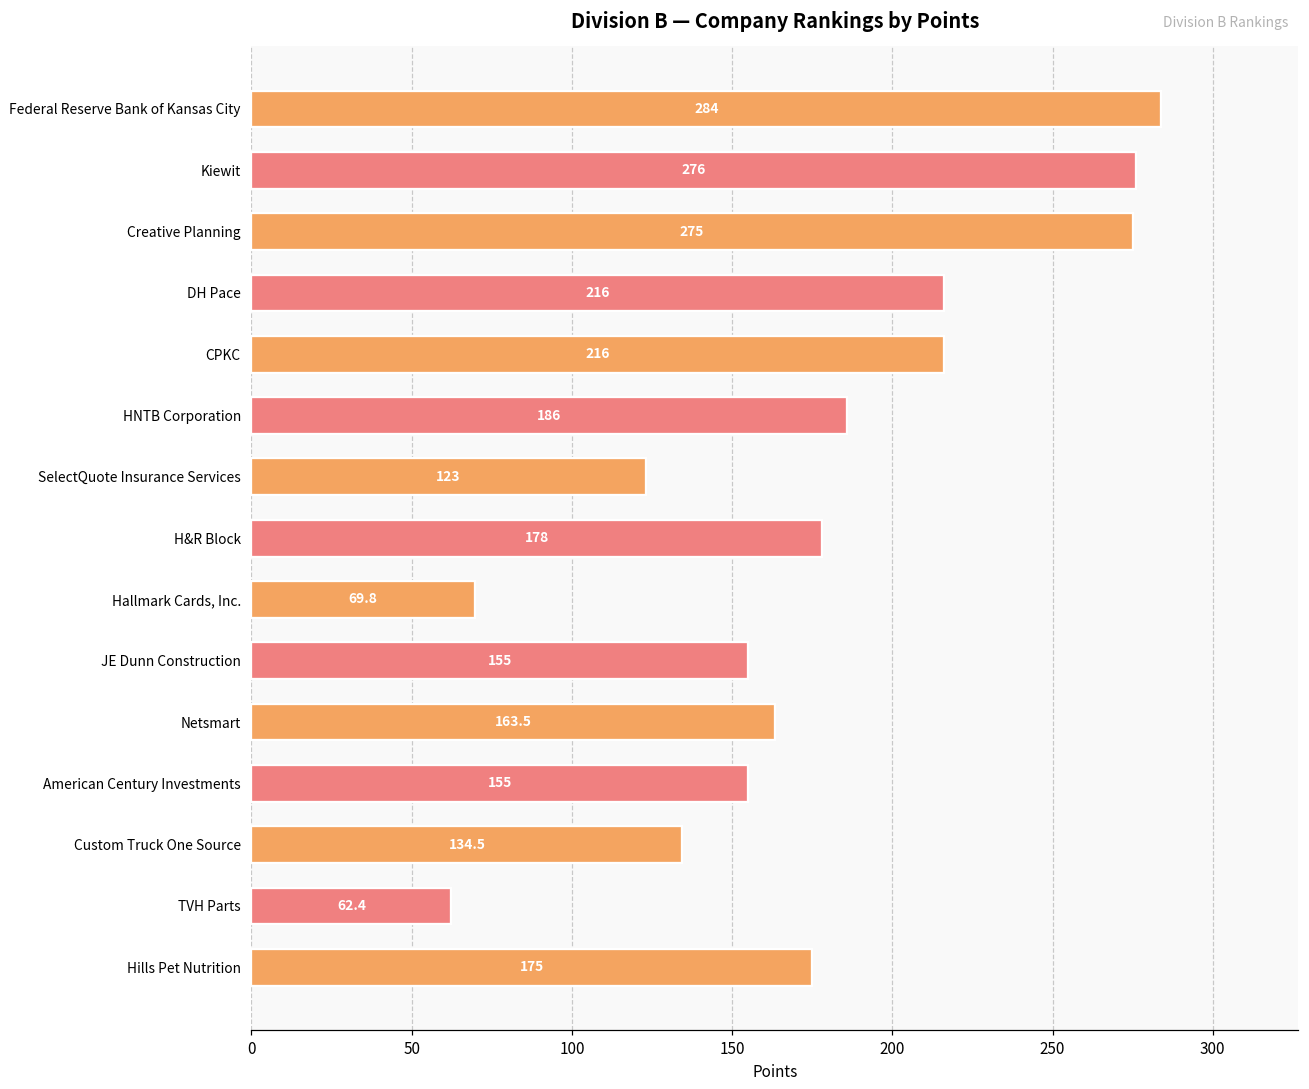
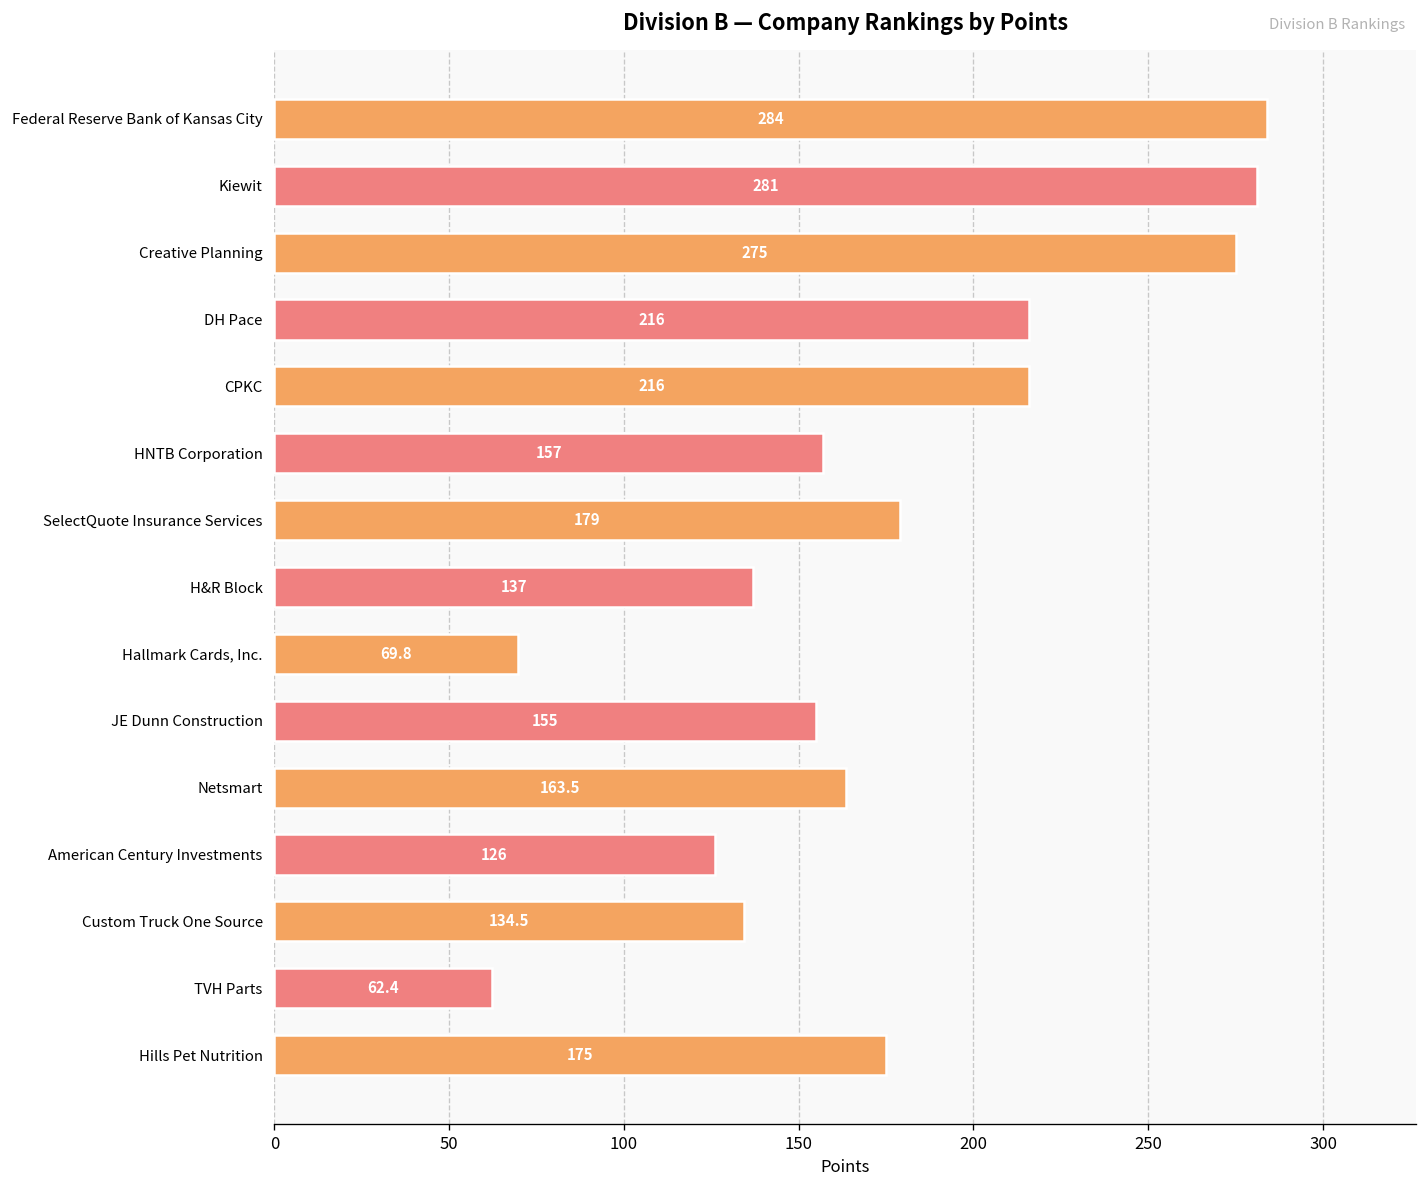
Kiewit: 276 -> 281
HNTB Corporation: 186 -> 157
SelectQuote Insurance Services: 123 -> 179
H&R Block: 178 -> 137
American Century Investments: 155 -> 126
